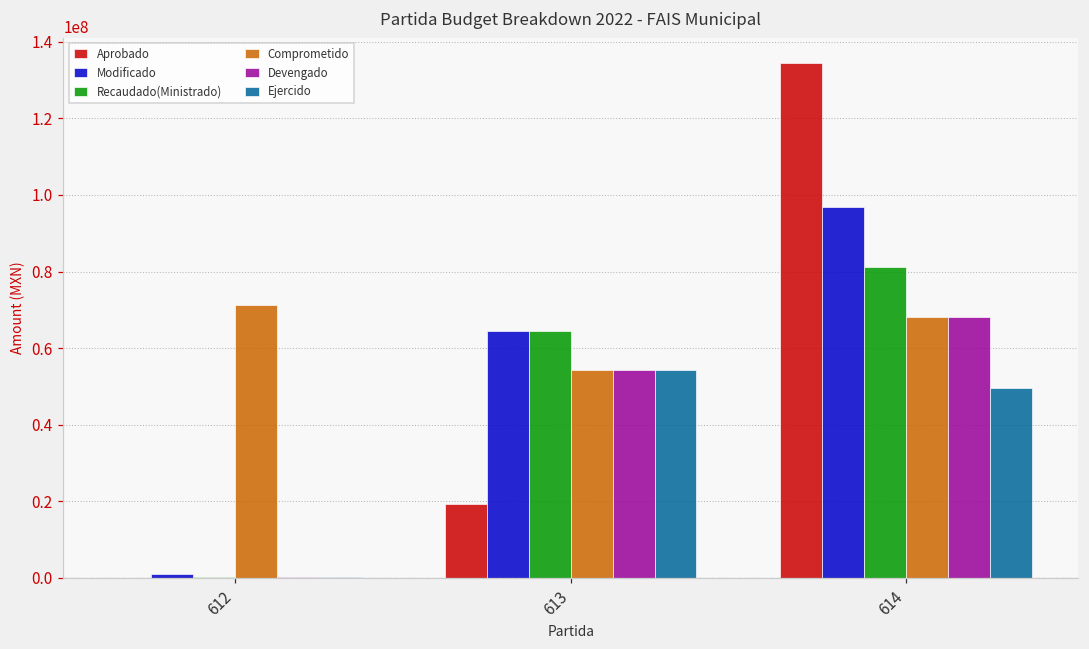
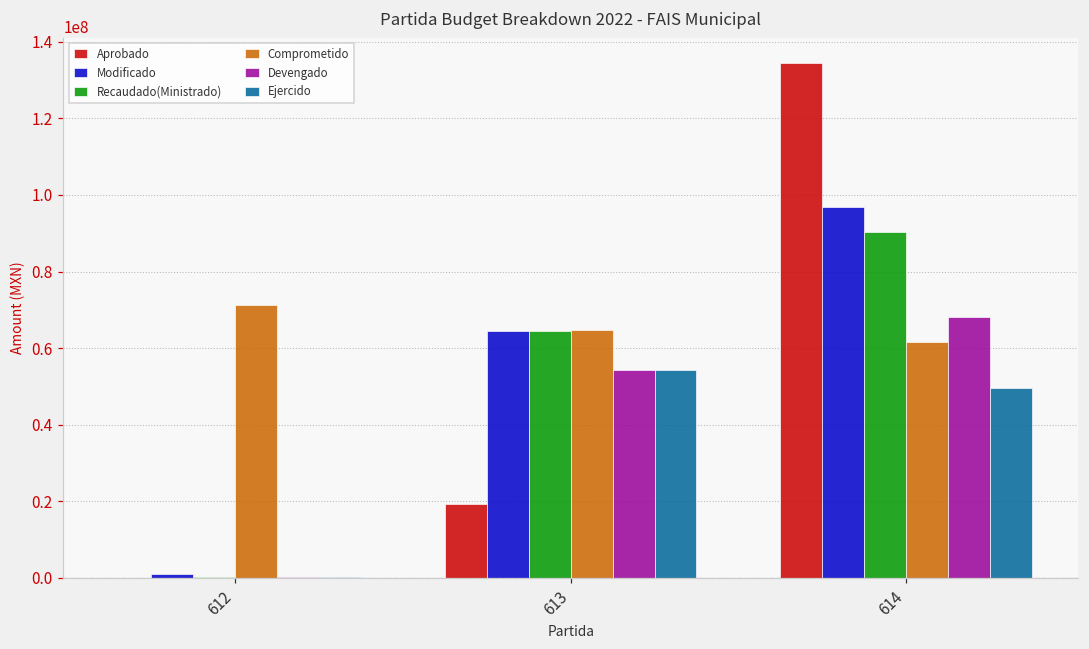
Comprometido, 613: 54000000 -> 65000000
Recaudado(Ministrado), 614: 81000000 -> 90000000
Comprometido, 614: 68000000 -> 62000000
